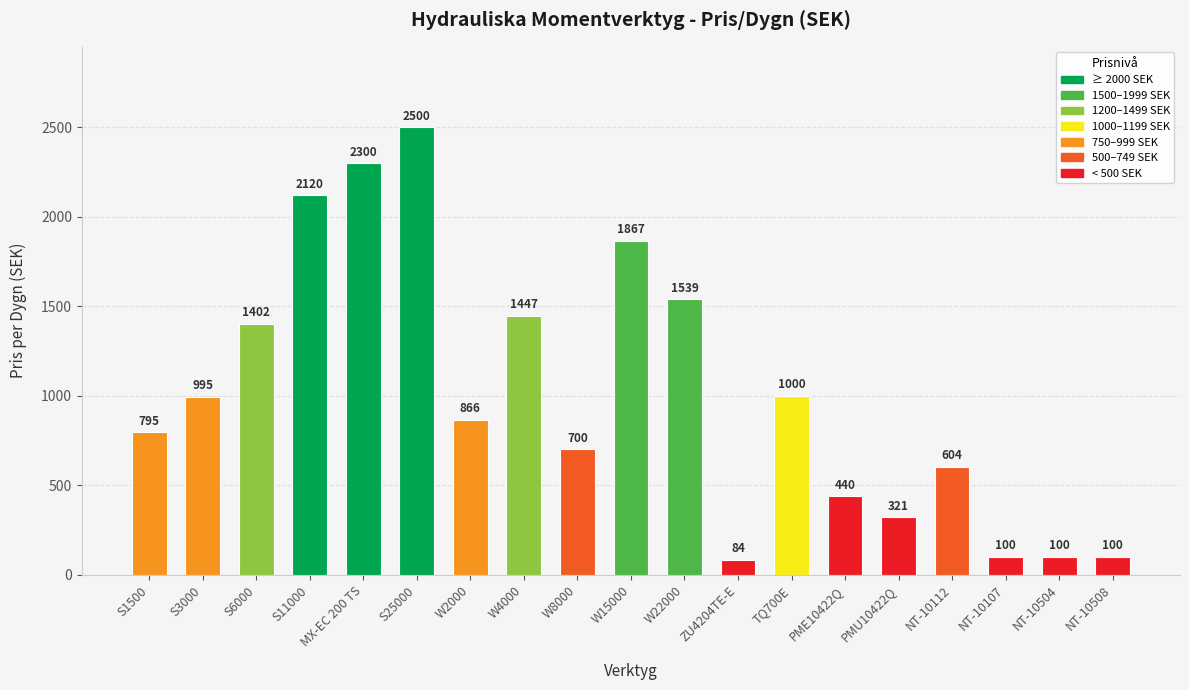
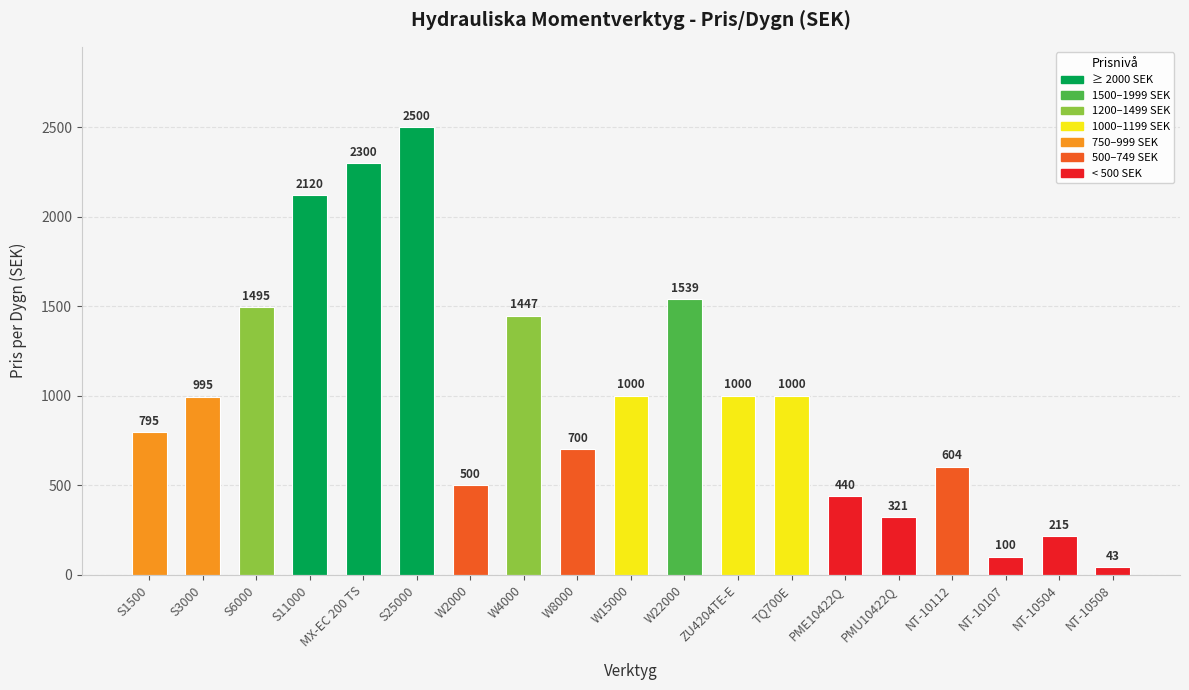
S6000: 1402 -> 1495
W2000: 866 -> 500
W15000: 1867 -> 1000
ZU4204TE-E: 84 -> 1000
NT-10504: 100 -> 215
NT-10508: 100 -> 43
